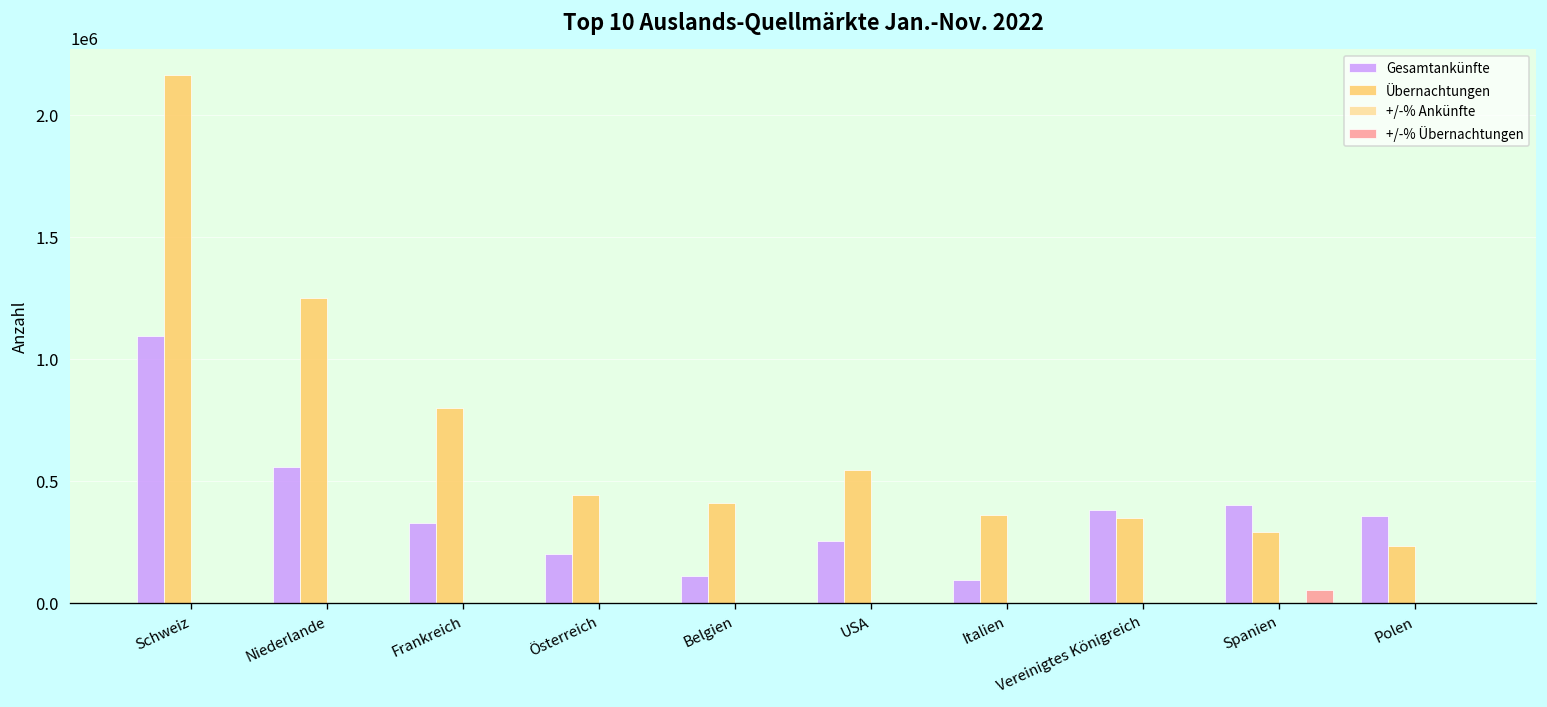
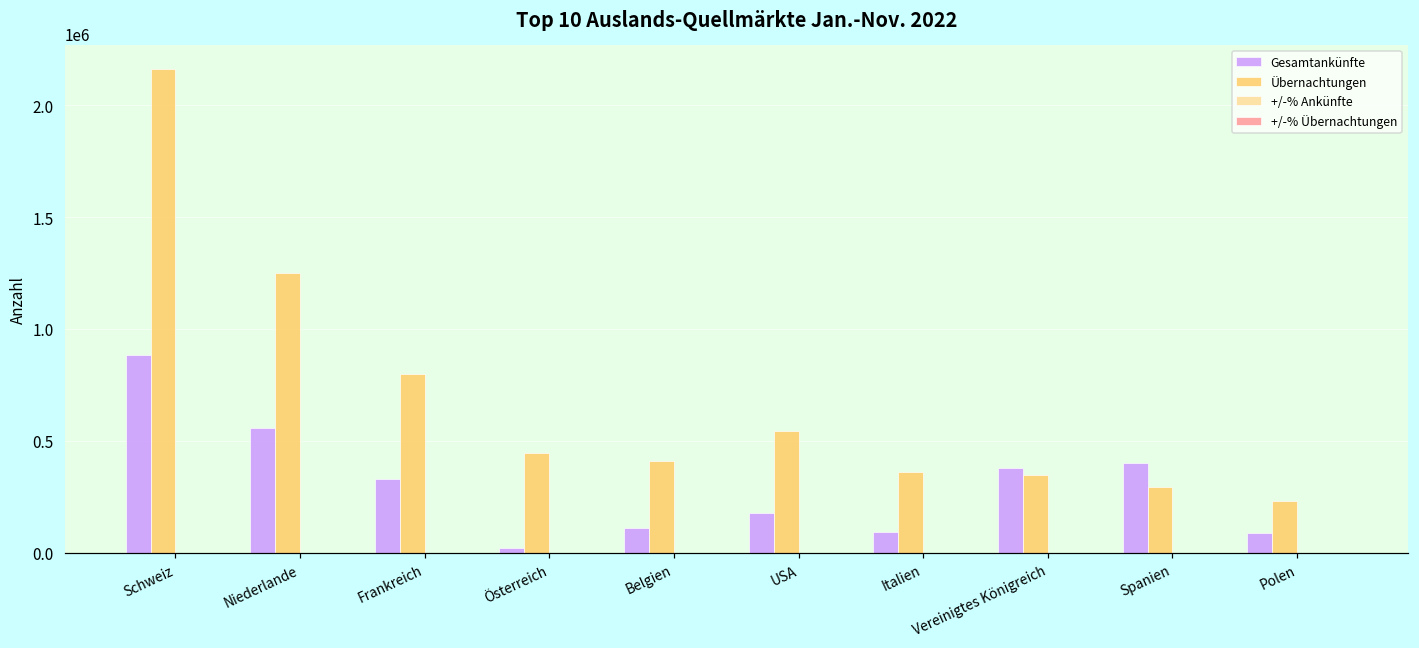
Gesamtankünfte, Schweiz: 1090000 -> 880000
Gesamtankünfte, Österreich: 200000 -> 20000
Gesamtankünfte, USA: 250000 -> 180000
+/-% Übernachtungen, Spanien: 50000 -> 0
Gesamtankünfte, Polen: 360000 -> 90000
